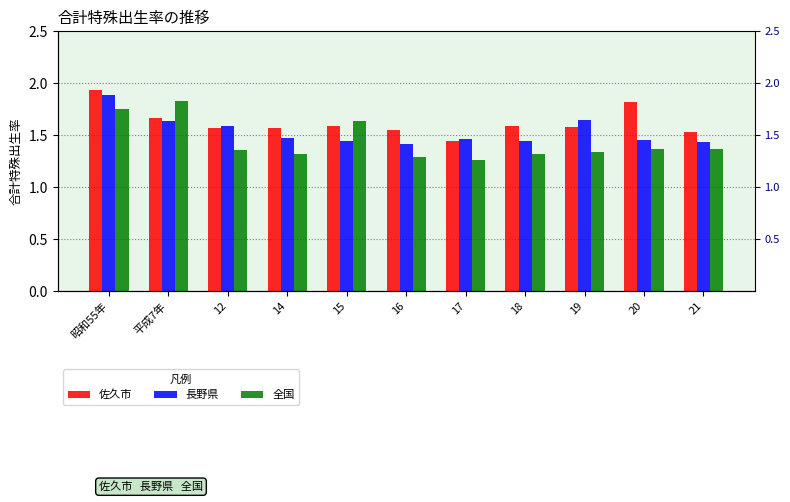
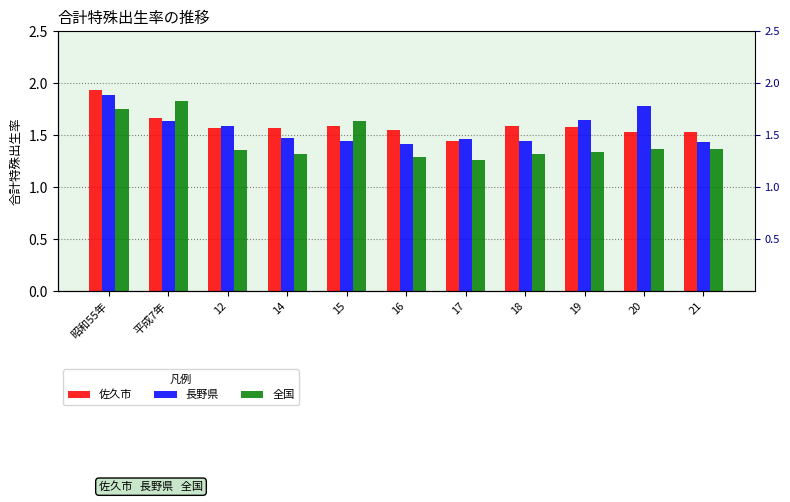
佐久市, 20: 1.82 -> 1.53
長野県, 20: 1.45 -> 1.78
